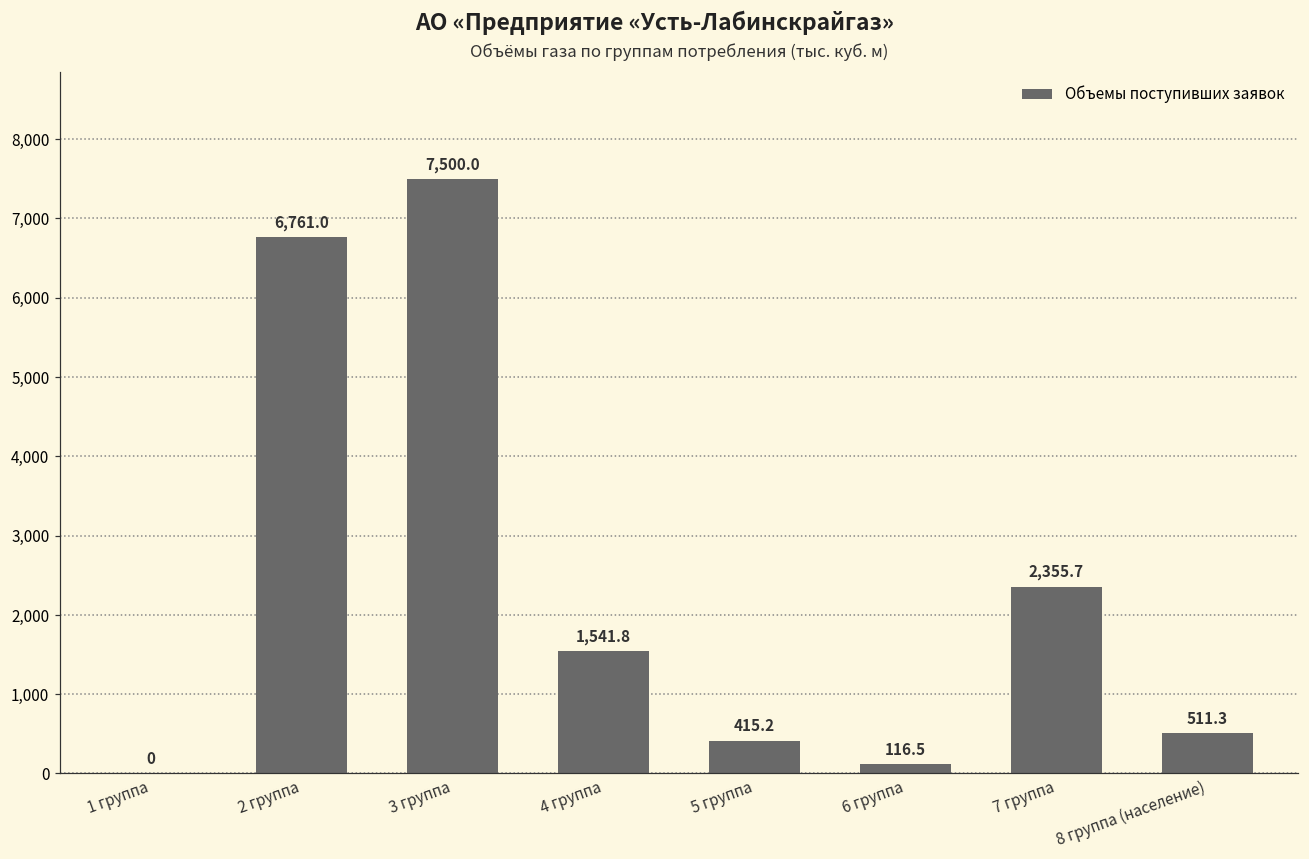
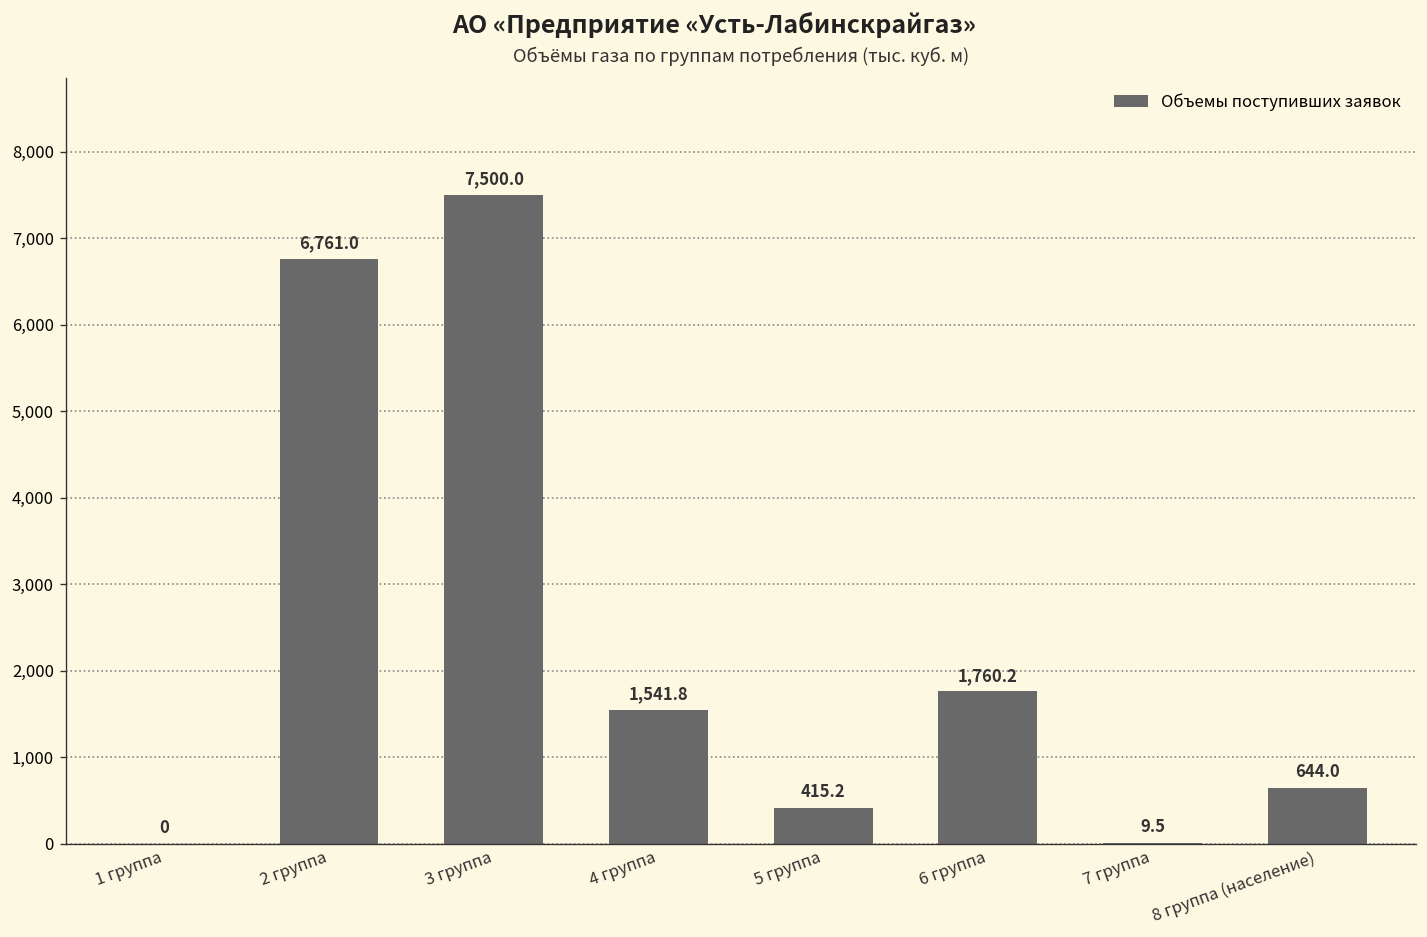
6 группа: 116.5 -> 1,760.2
7 группа: 2,355.7 -> 9.5
8 группа (население): 511.3 -> 644.0
